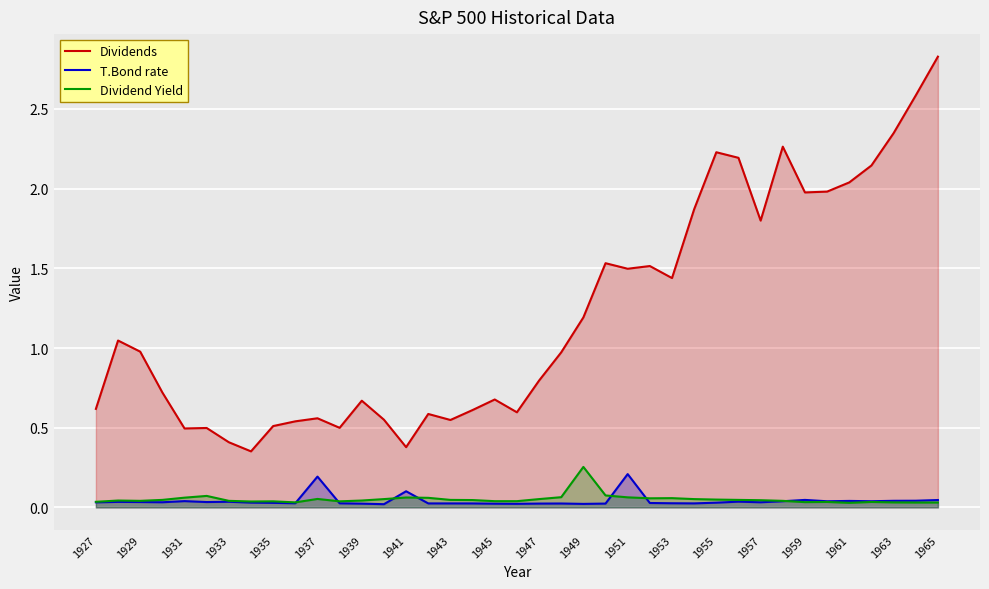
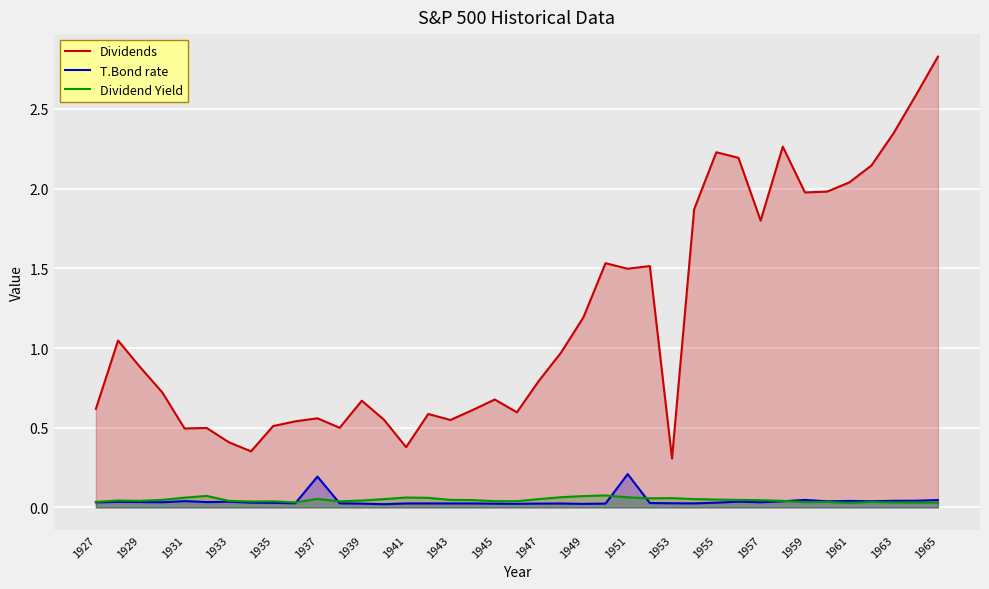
Dividends, 1929: 0.98 -> 0.88
T.Bond rate, 1941: 0.10 -> 0.02
Dividend Yield, 1949: 0.25 -> 0.07
Dividends, 1953: 1.44 -> 0.31
